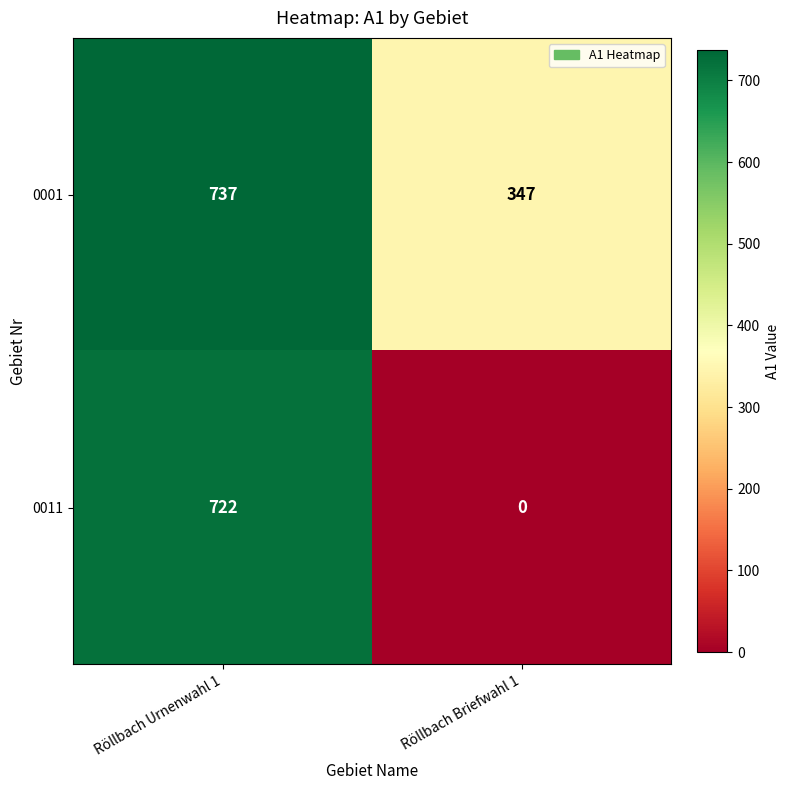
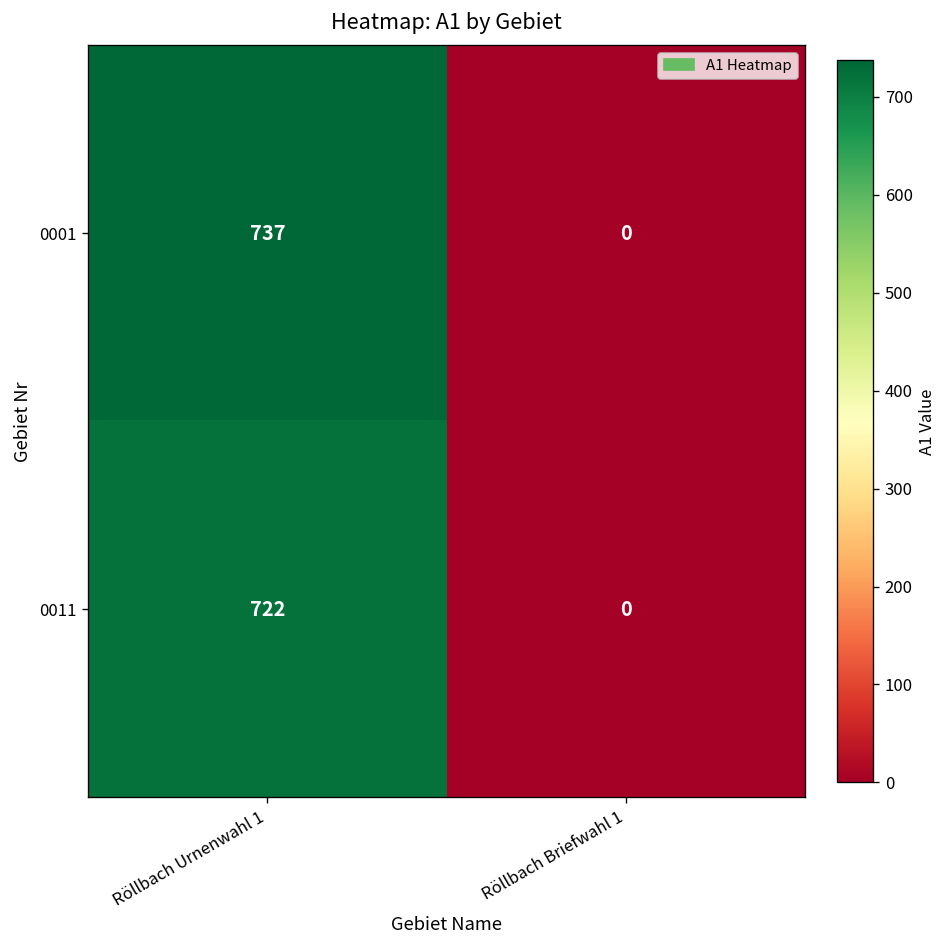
0001, Röllbach Briefwahl 1: 347 -> 0
